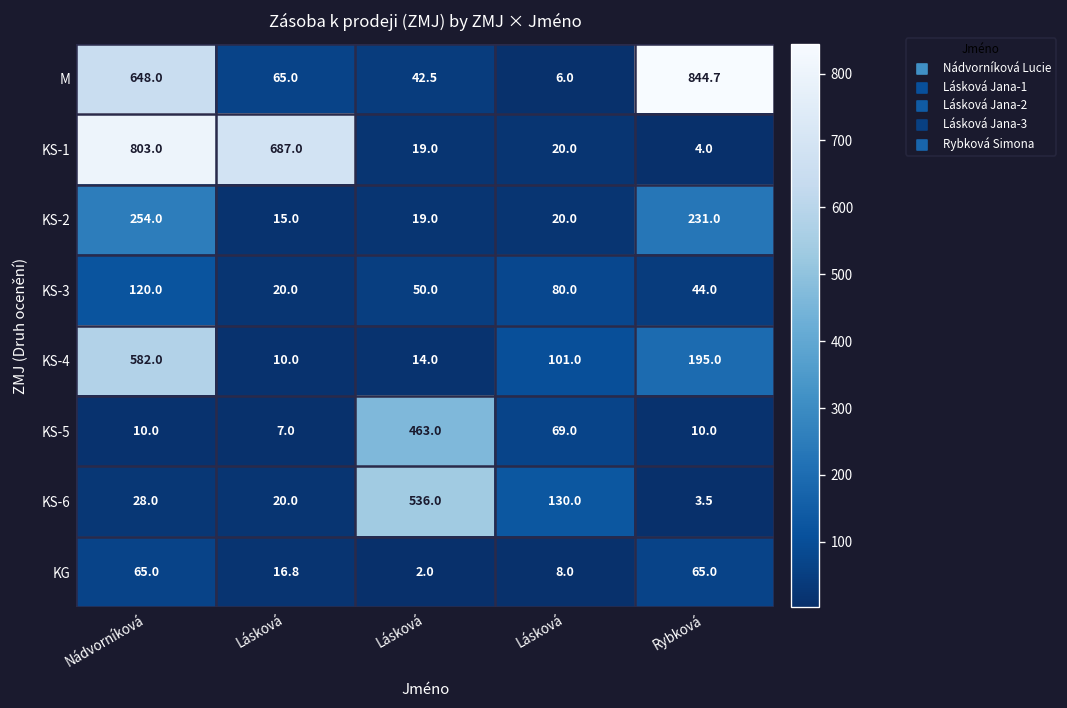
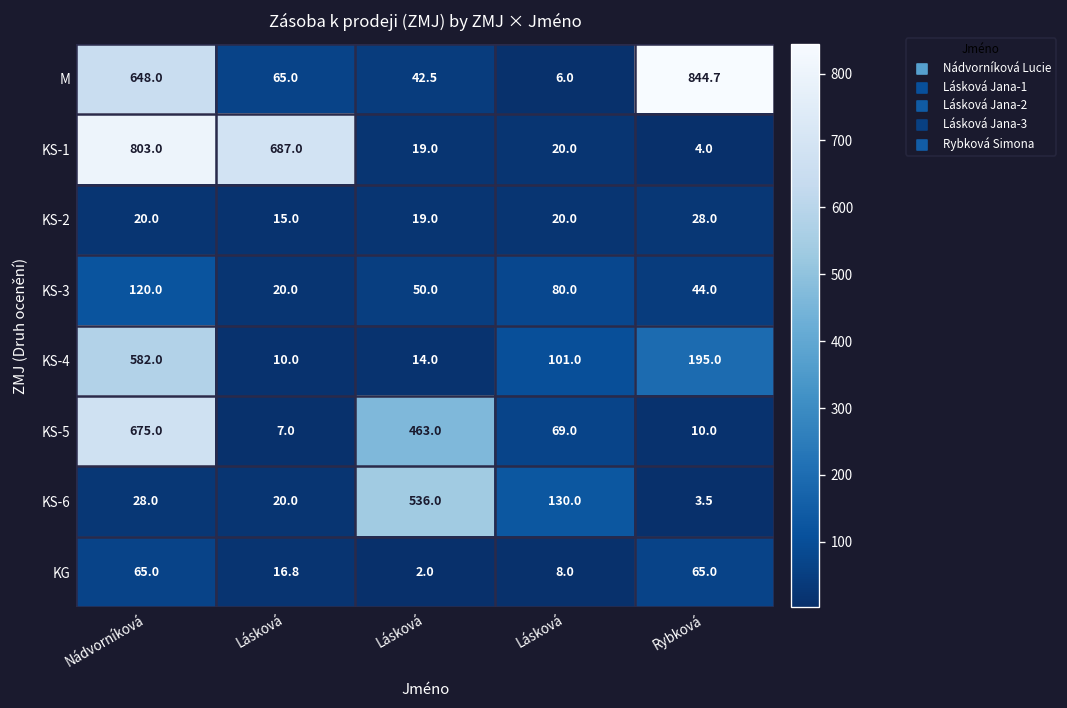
KS-2, Nádvorníková: 254.0 -> 20.0
KS-2, Rybková: 231.0 -> 28.0
KS-5, Nádvorníková: 10.0 -> 675.0
